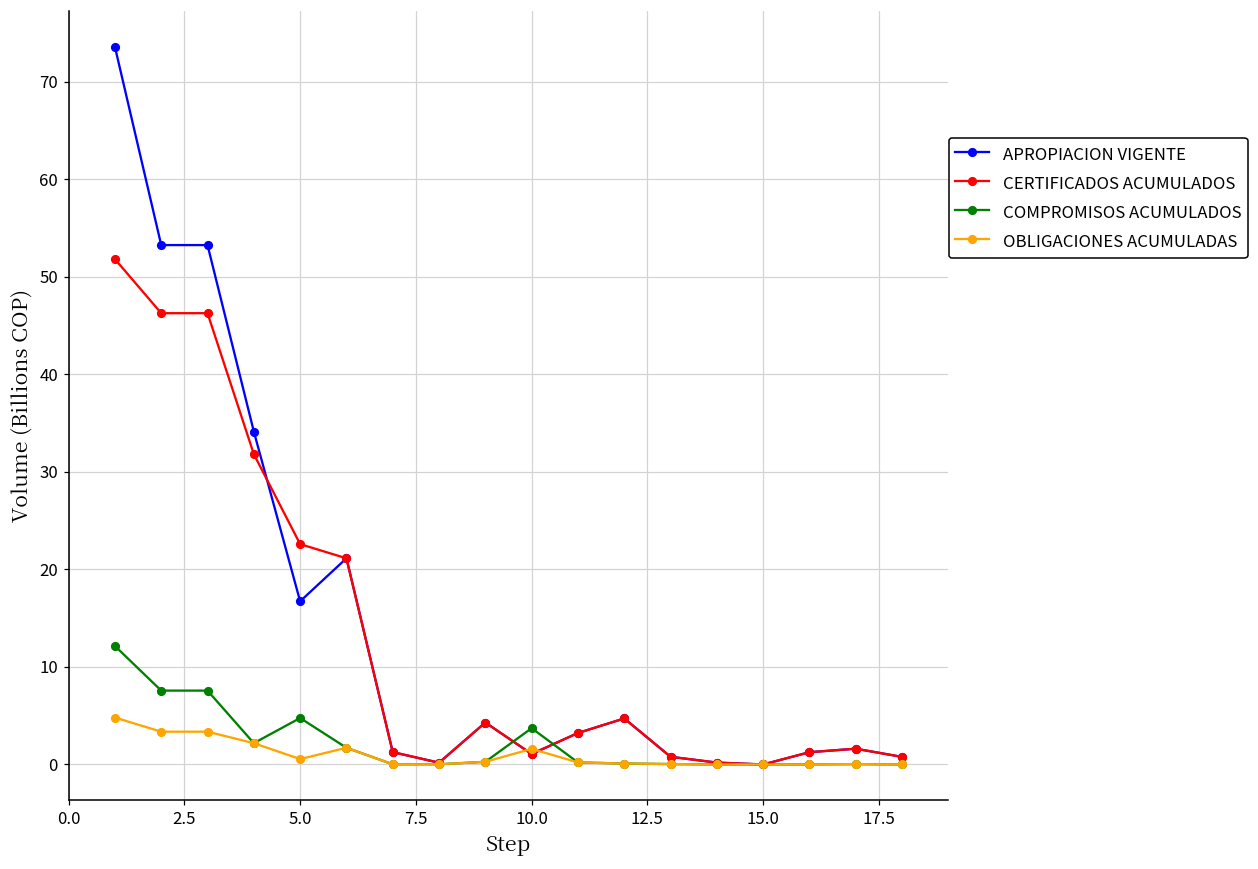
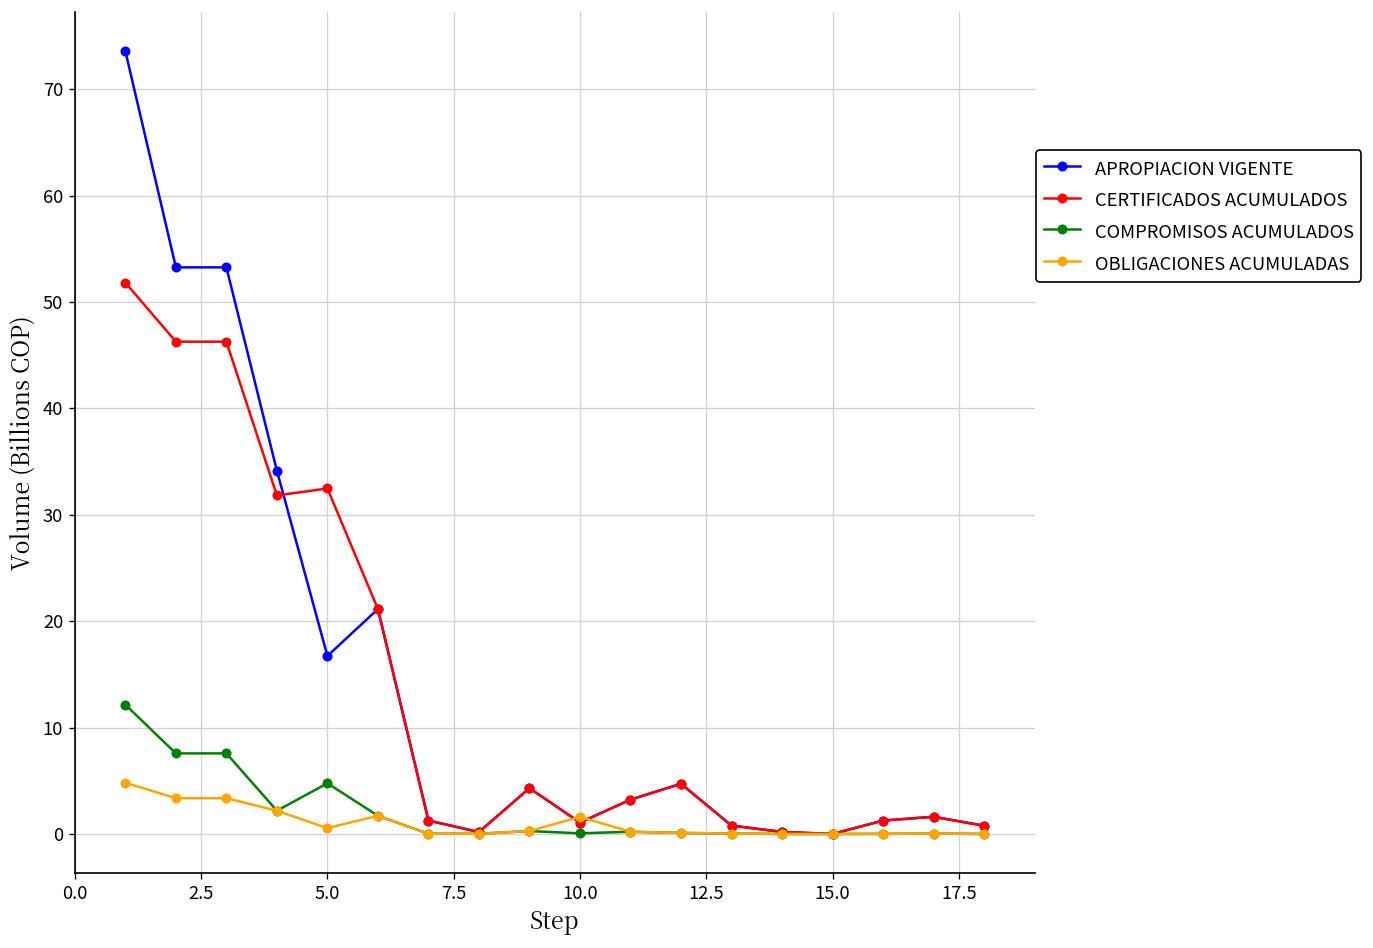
CERTIFICADOS ACUMULADOS, 5.0: 23 -> 32
COMPROMISOS ACUMULADOS, 10.0: 4 -> 0
